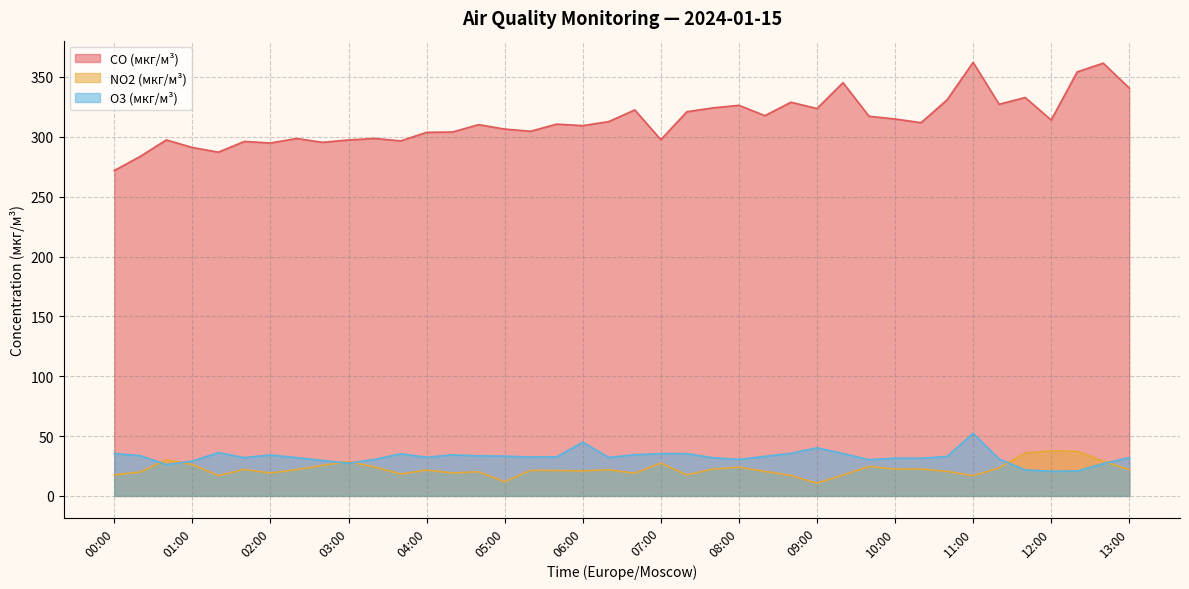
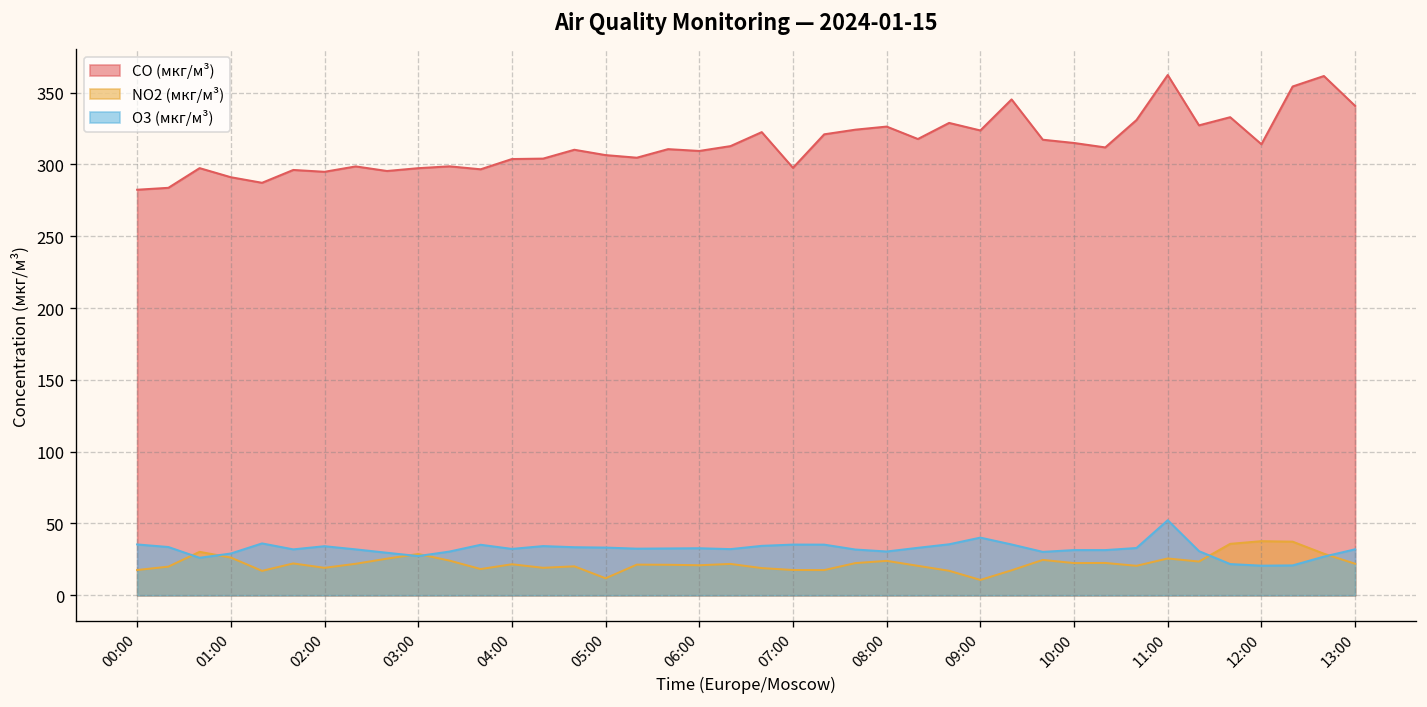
CO (мкг/м³), 00:00: 272 -> 282
O3 (мкг/м³), 06:00: 45 -> 33
NO2 (мкг/м³), 07:00: 27 -> 18
NO2 (мкг/м³), 11:00: 17 -> 26
